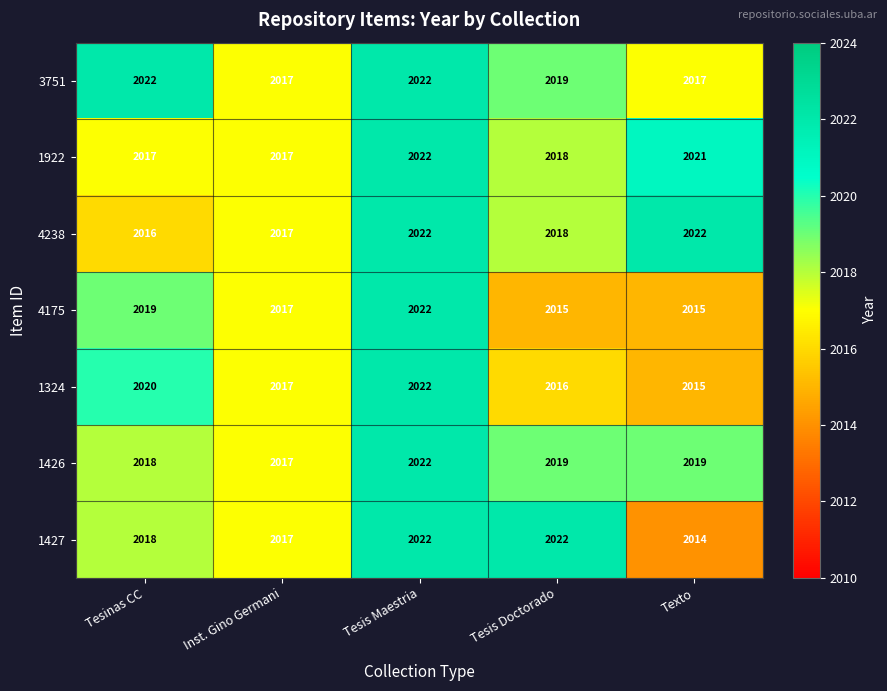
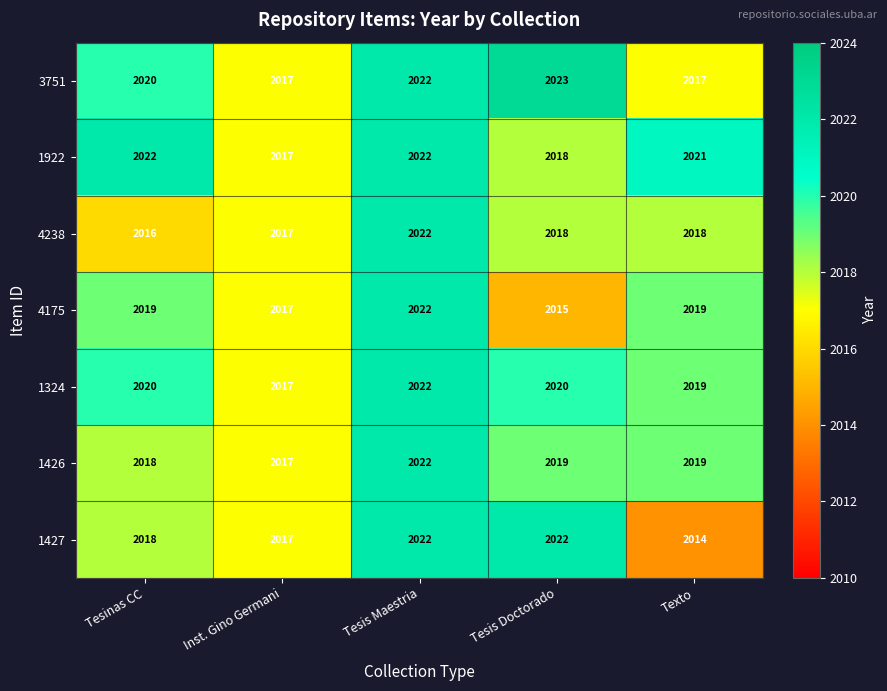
3751, Tesinas CC: 2022 -> 2020
3751, Tesis Doctorado: 2019 -> 2023
1922, Tesinas CC: 2017 -> 2022
4238, Texto: 2022 -> 2018
4175, Texto: 2015 -> 2019
1324, Tesis Doctorado: 2016 -> 2020
1324, Texto: 2015 -> 2019
